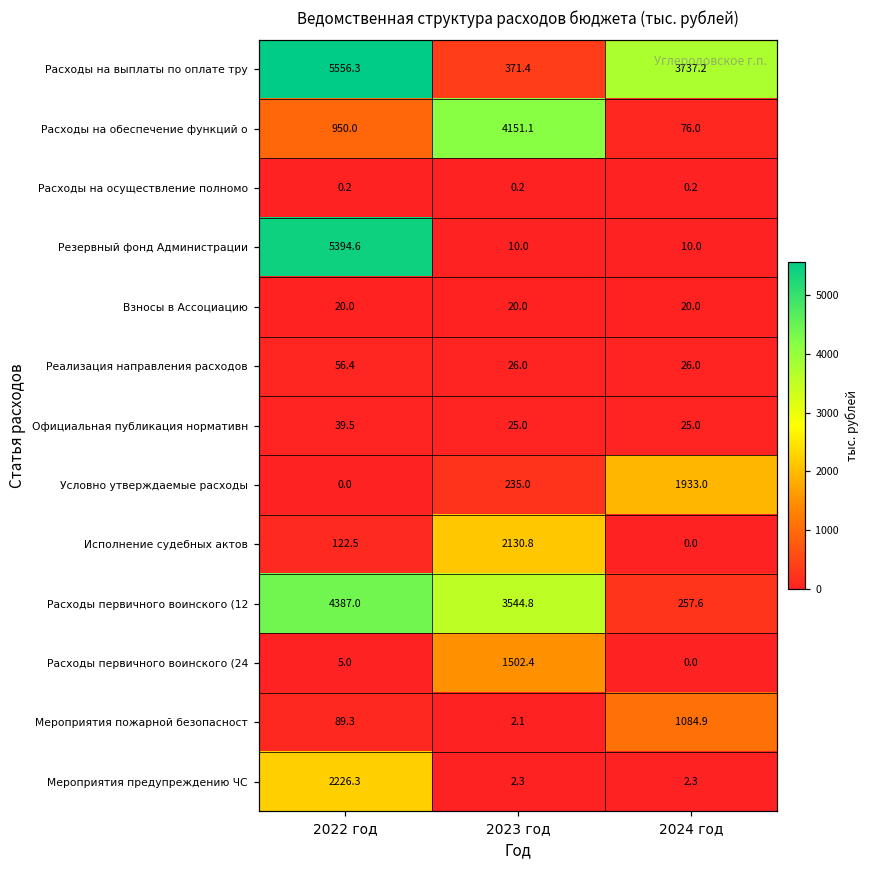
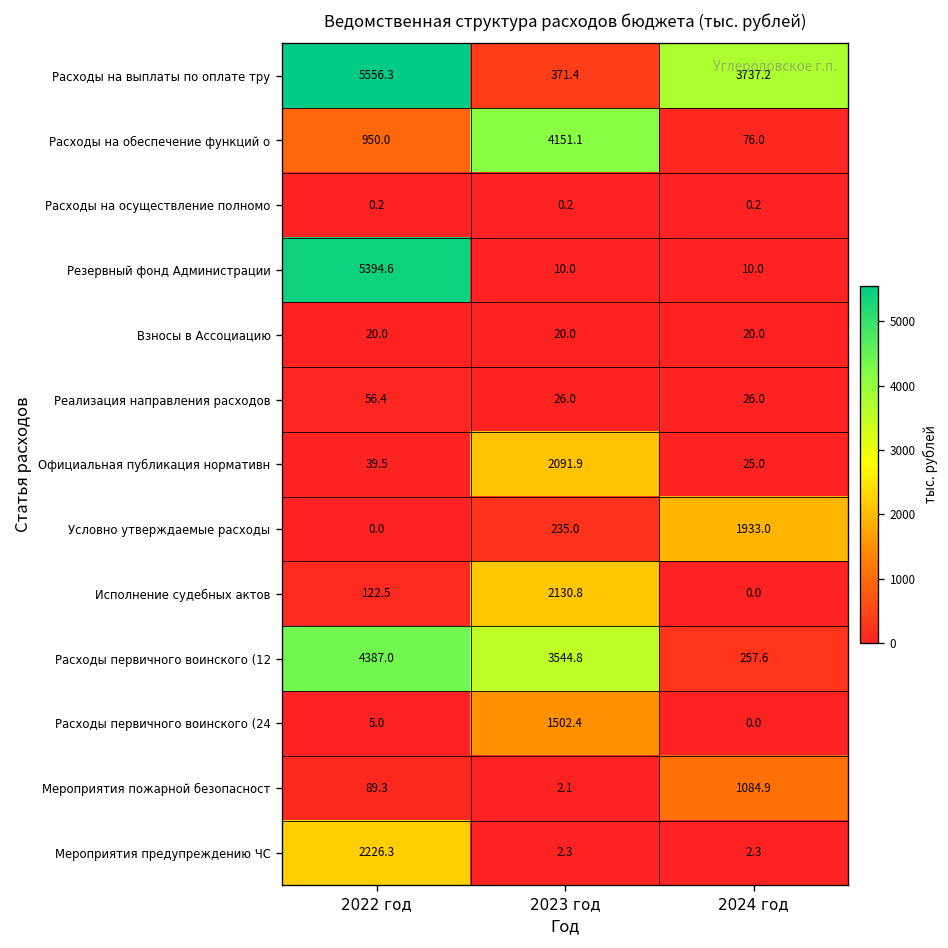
Официальная публикация нормативн, 2023 год: 25.0 -> 2091.9
